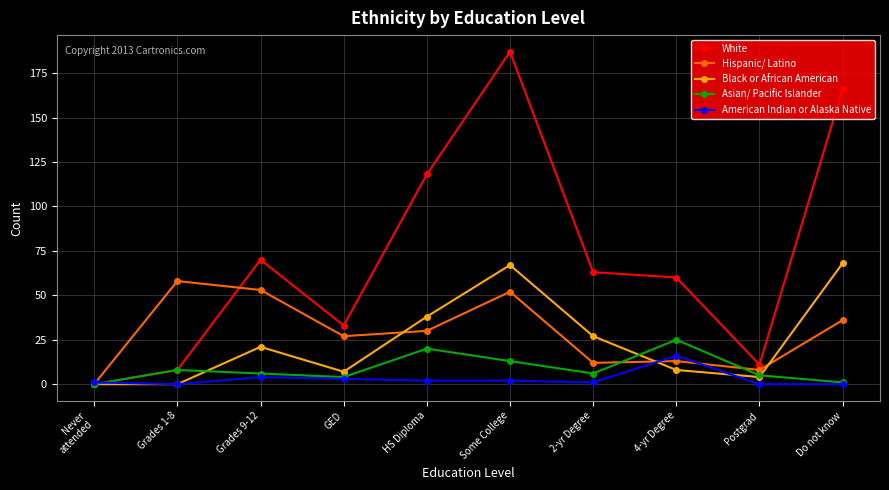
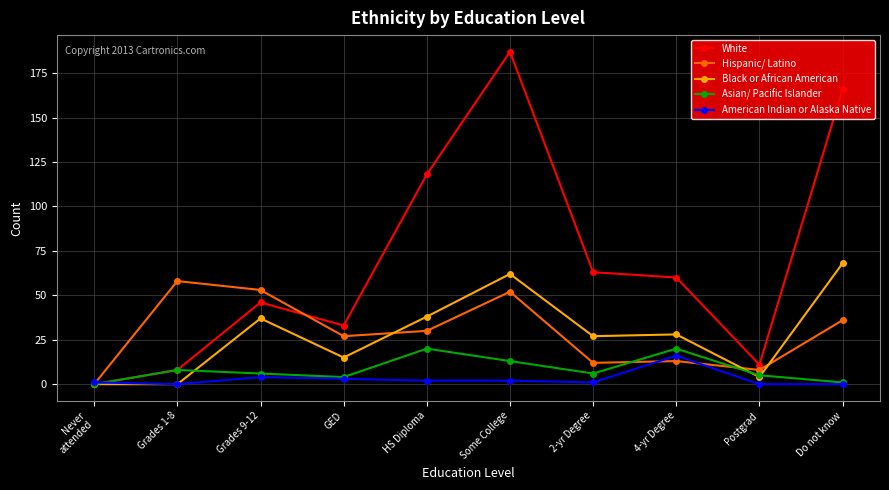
White, Grades 9-12: 70 -> 46
Black or African American, Grades 9-12: 21 -> 37
Black or African American, GED: 7 -> 15
Black or African American, Some College: 67 -> 62
Black or African American, 4-yr Degree: 8 -> 28
Asian/ Pacific Islander, 4-yr Degree: 25 -> 20
